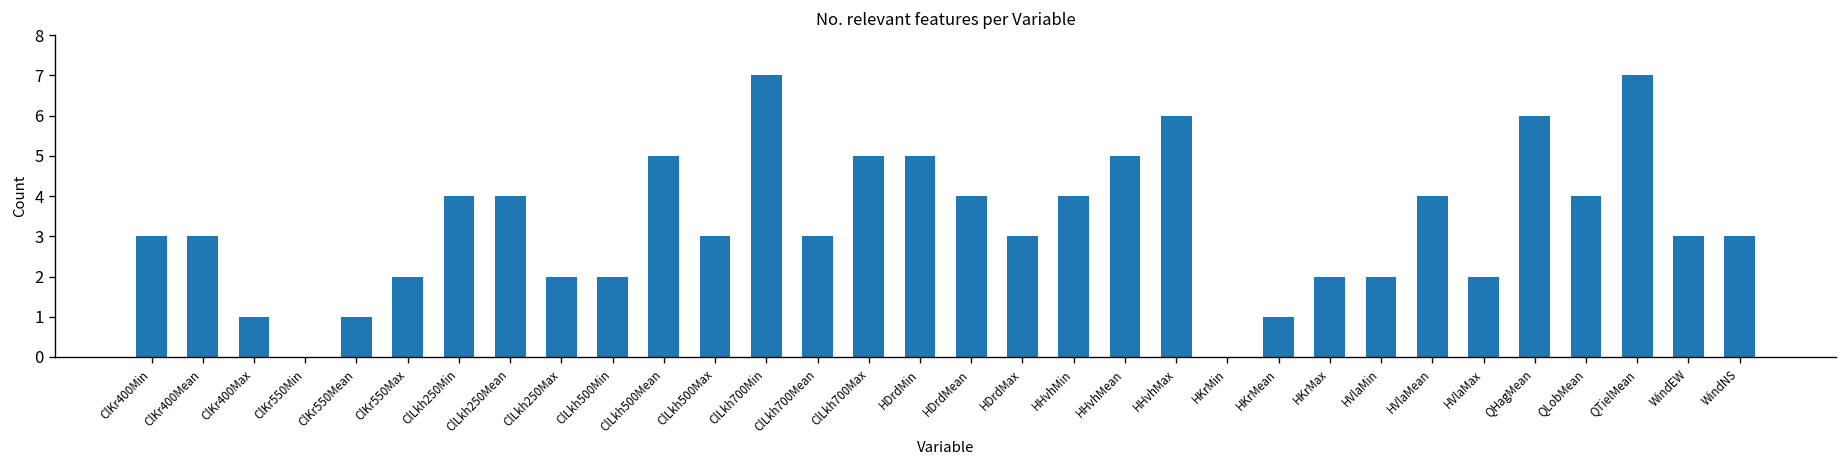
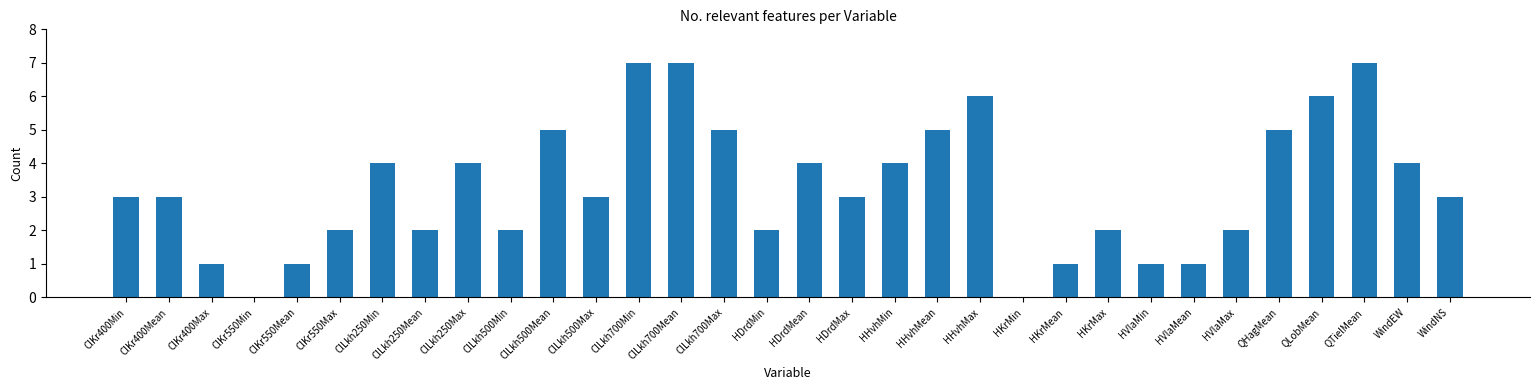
ClLkh250Mean: 4 -> 2
ClLkh250Max: 2 -> 4
ClLkh700Mean: 3 -> 7
HDrdMin: 5 -> 2
HVlaMin: 2 -> 1
HVlaMean: 4 -> 1
QHagMean: 6 -> 5
QLobMean: 4 -> 6
WindEW: 3 -> 4
